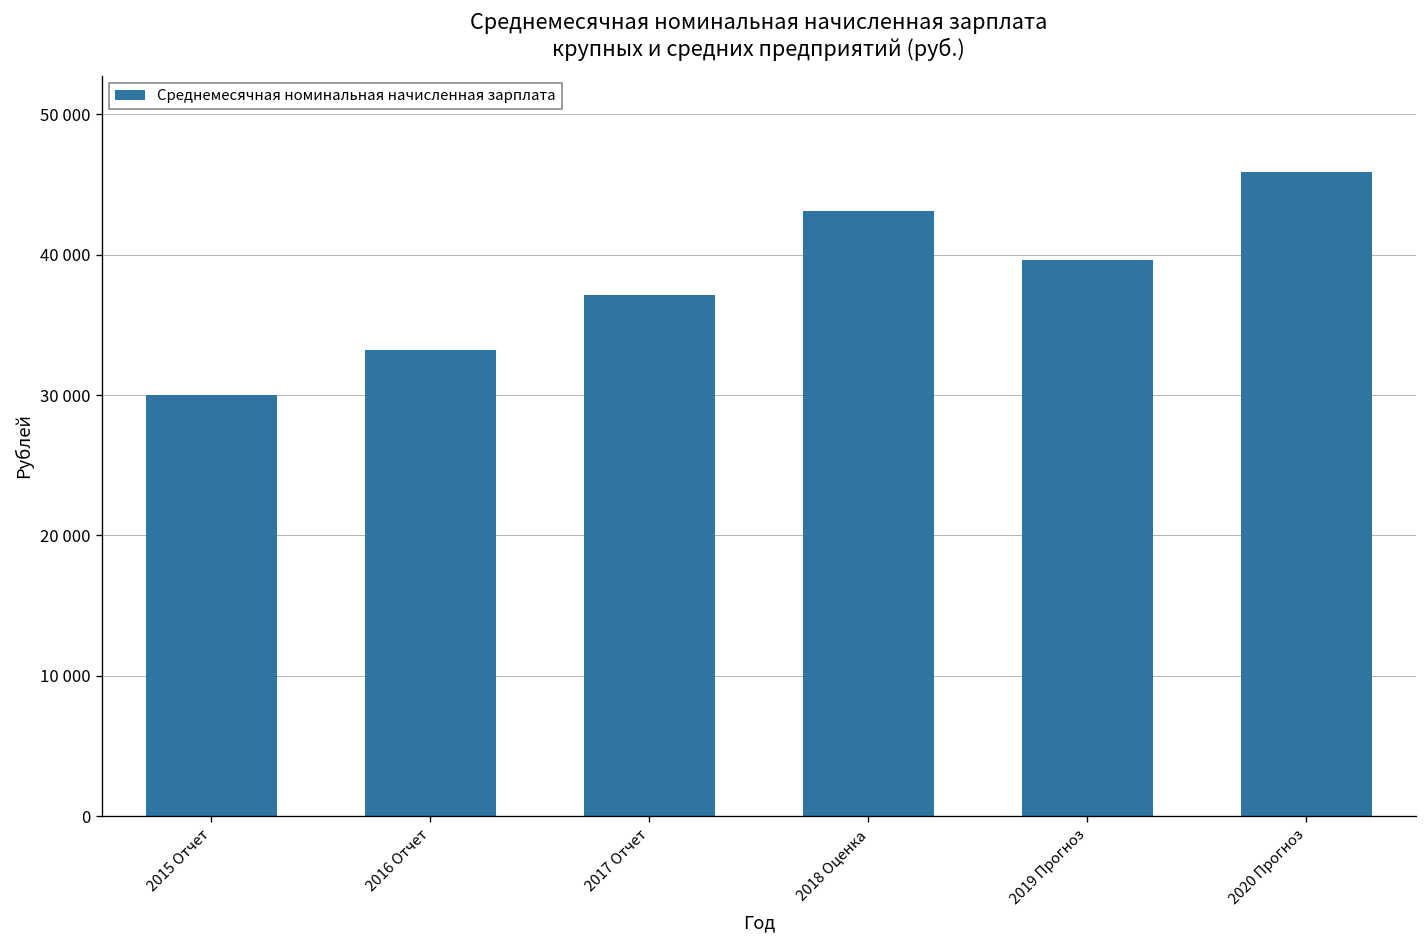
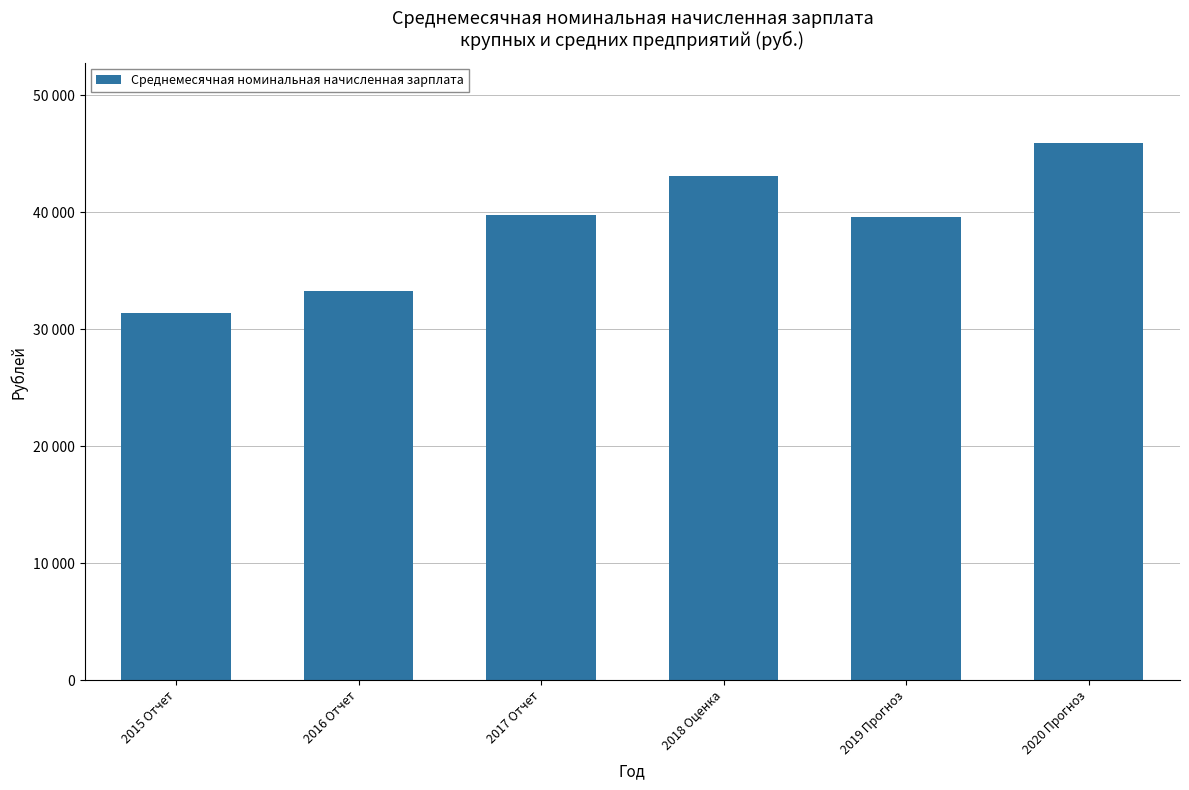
2015 Отчет: 30000 -> 31300
2017 Отчет: 37100 -> 39800
